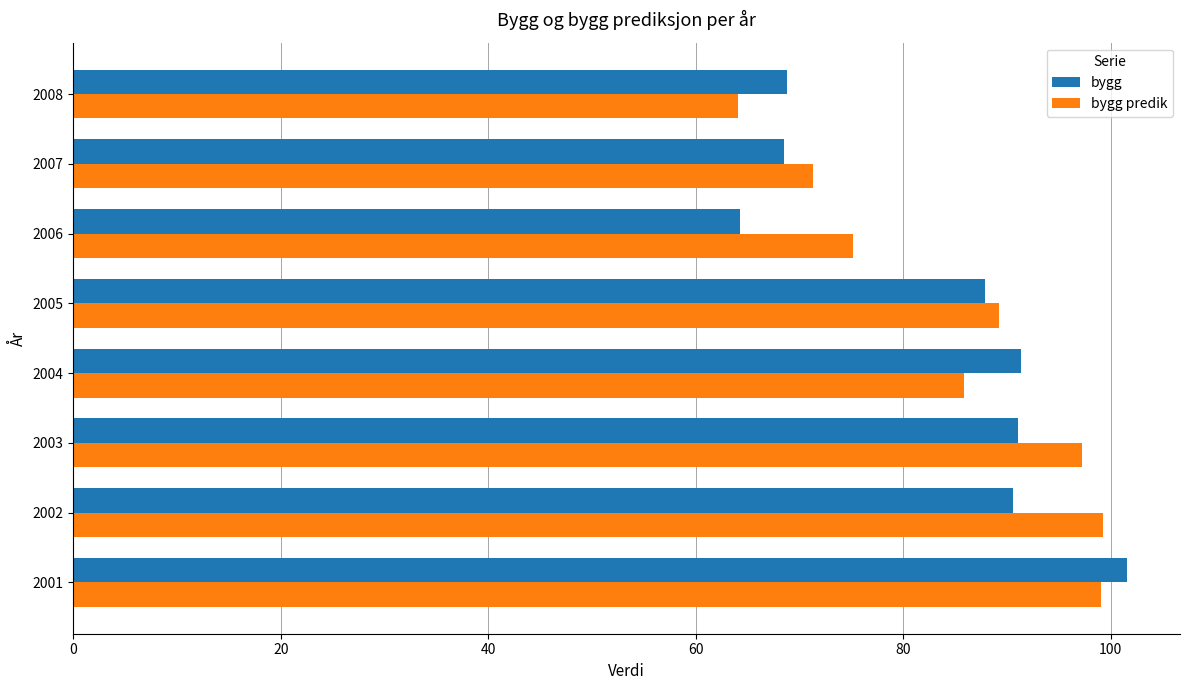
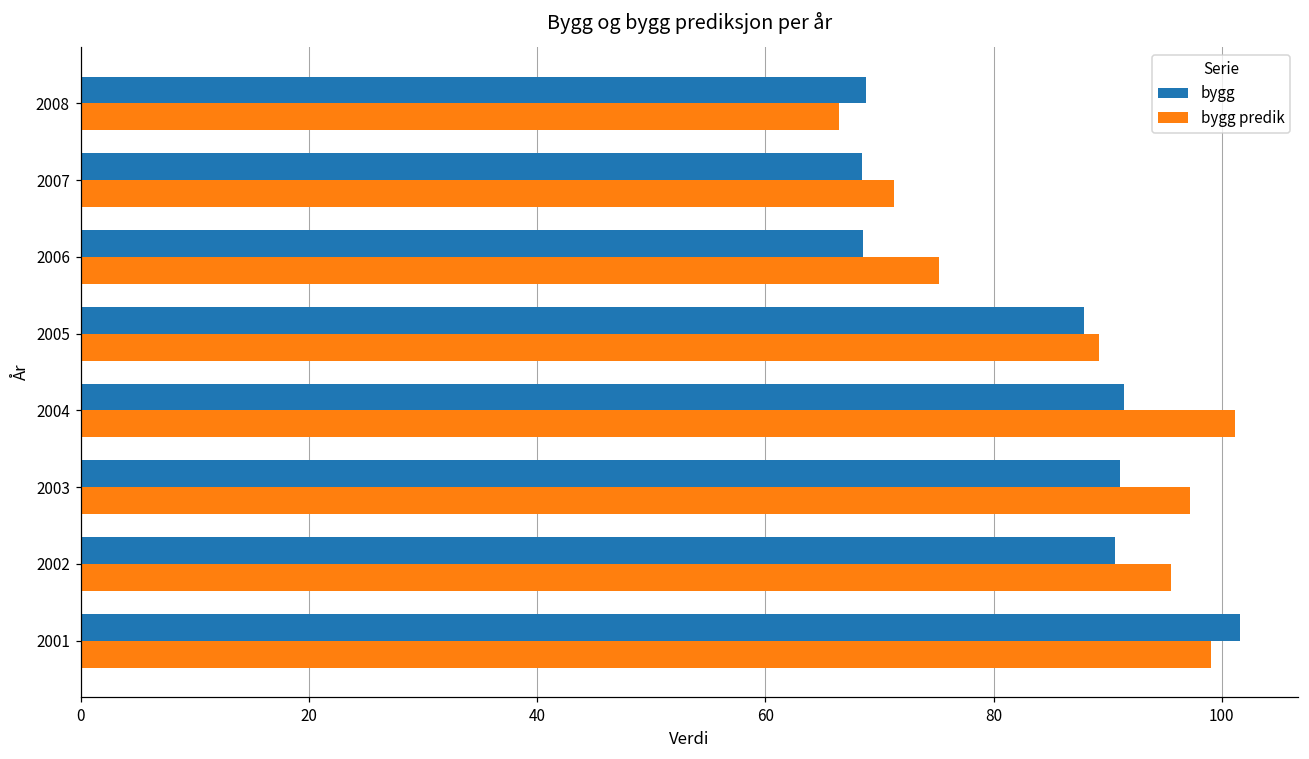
bygg predik, 2008: 64.1 -> 66.4
bygg, 2006: 64.3 -> 68.6
bygg predik, 2004: 85.8 -> 101.2
bygg predik, 2002: 99.2 -> 95.5
